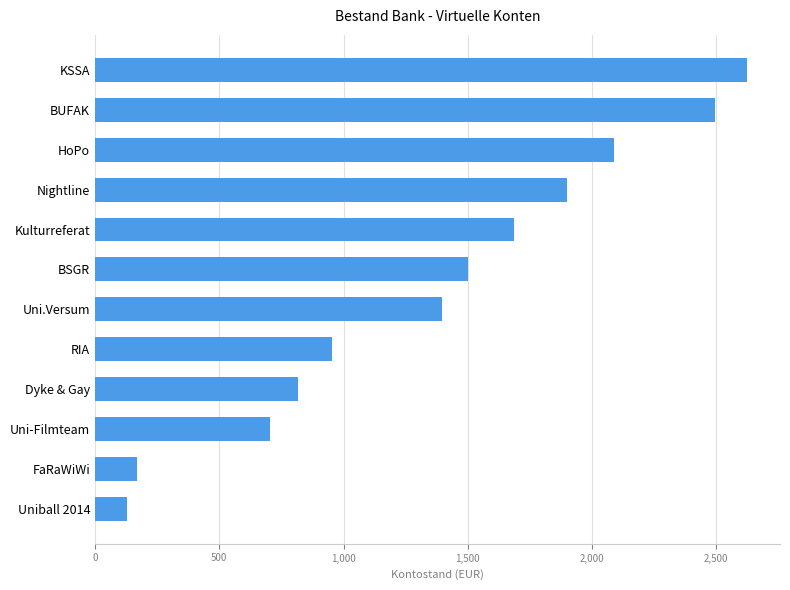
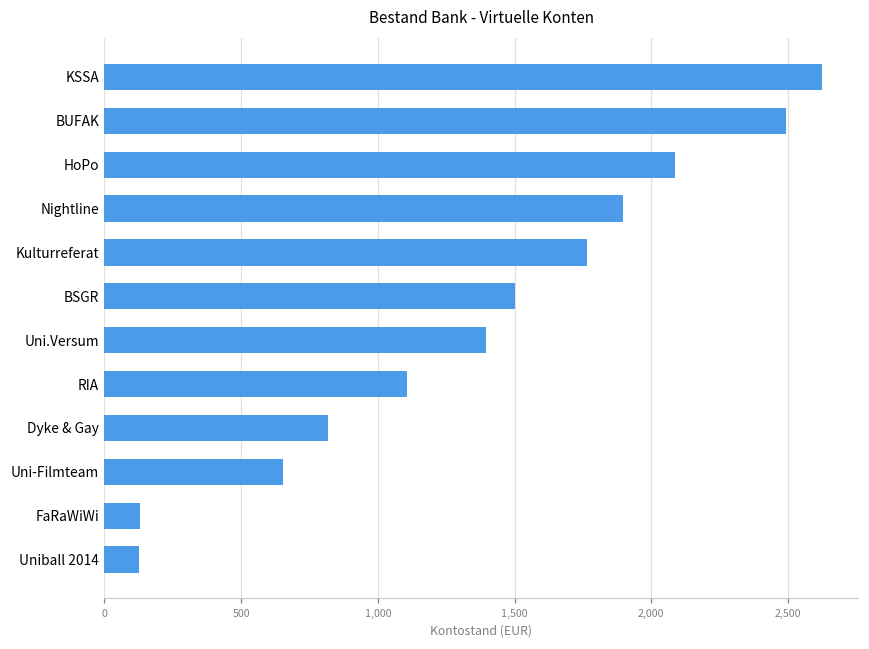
Kulturreferat: 1,690 -> 1,770
RIA: 950 -> 1,100
Uni-Filmteam: 710 -> 650
FaRaWiWi: 170 -> 130
